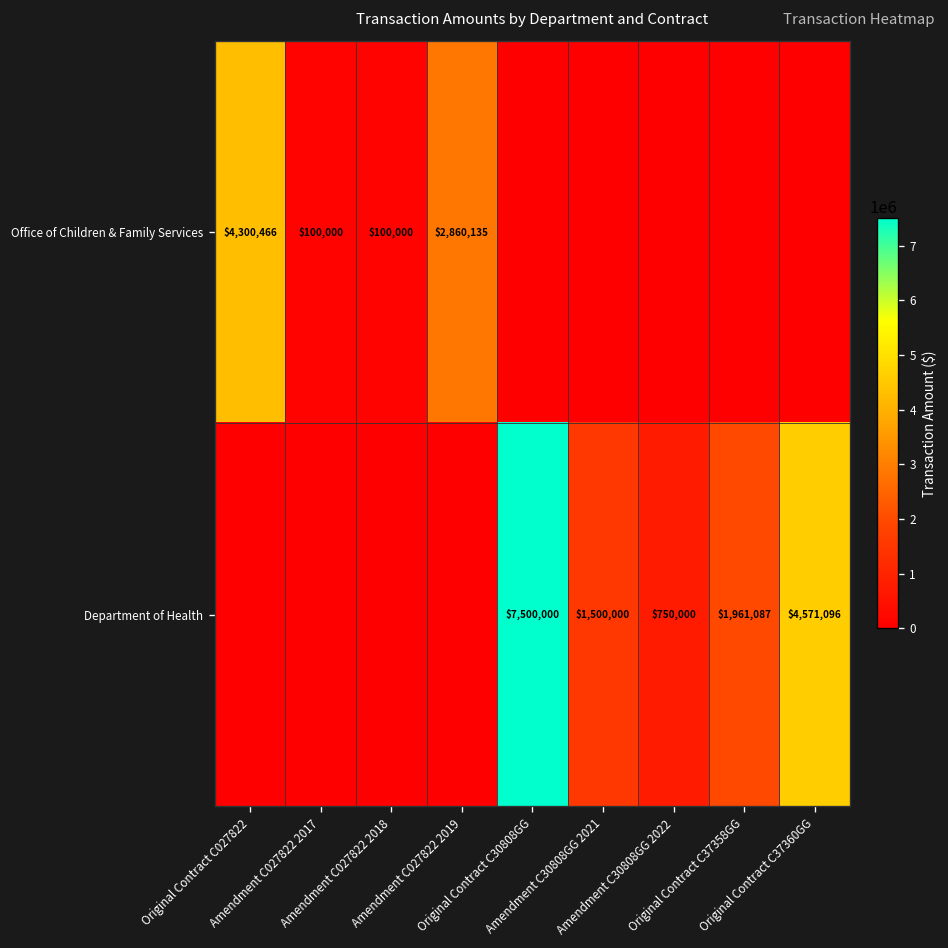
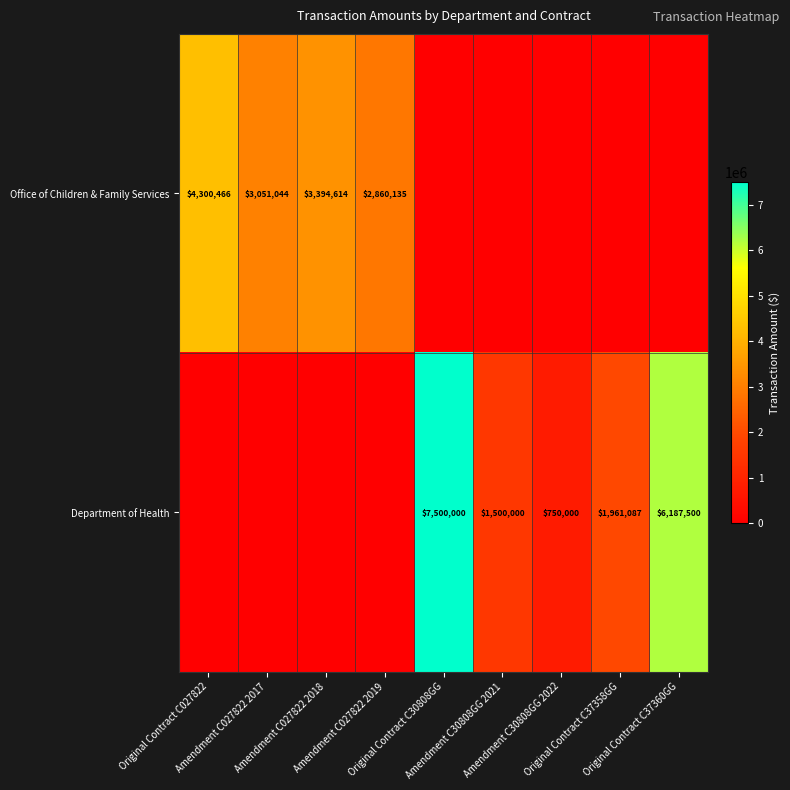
Office of Children & Family Services, Amendment C027822 2017: $100,000 -> $3,051,044
Office of Children & Family Services, Amendment C027822 2018: $100,000 -> $3,394,614
Department of Health, Original Contract C37360GG: $4,571,096 -> $6,187,500
